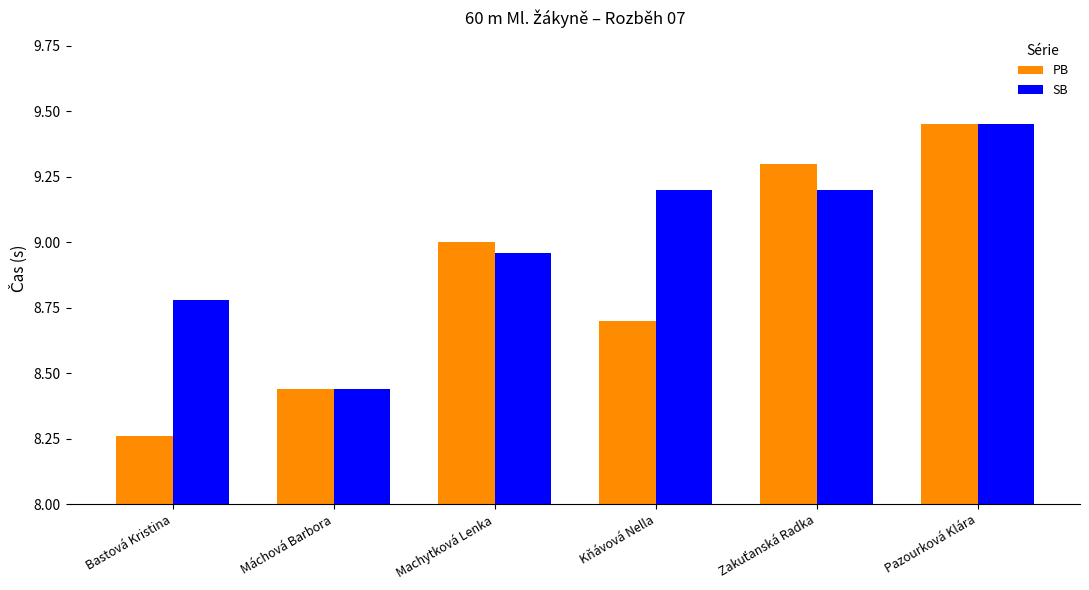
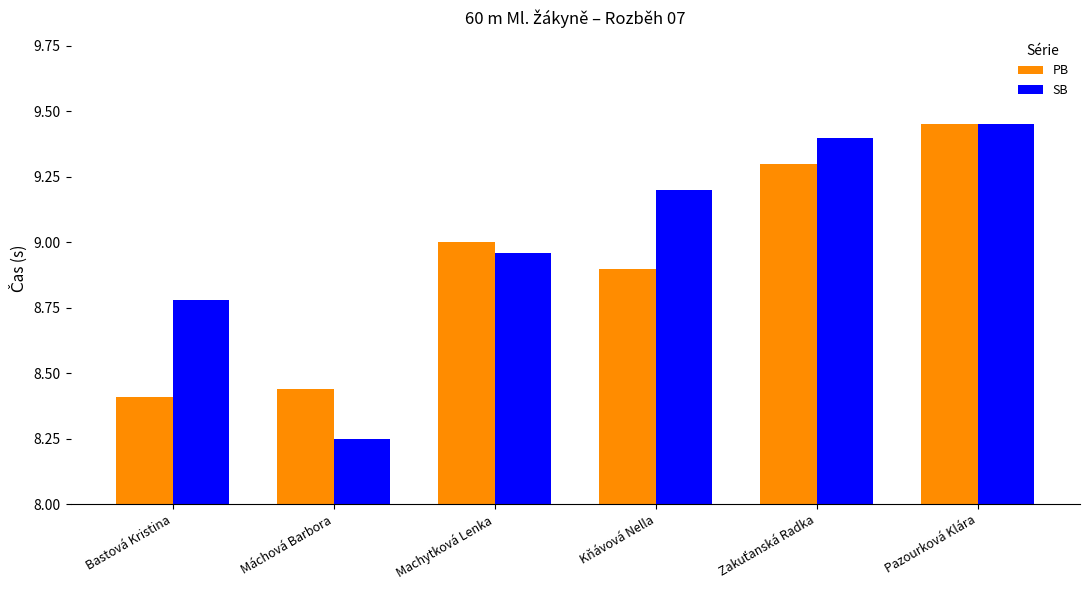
PB, Bastová Kristina: 8.26 -> 8.41
SB, Máchová Barbora: 8.44 -> 8.25
PB, Kňávová Nella: 8.7 -> 8.9
SB, Zakuťanská Radka: 9.2 -> 9.4
